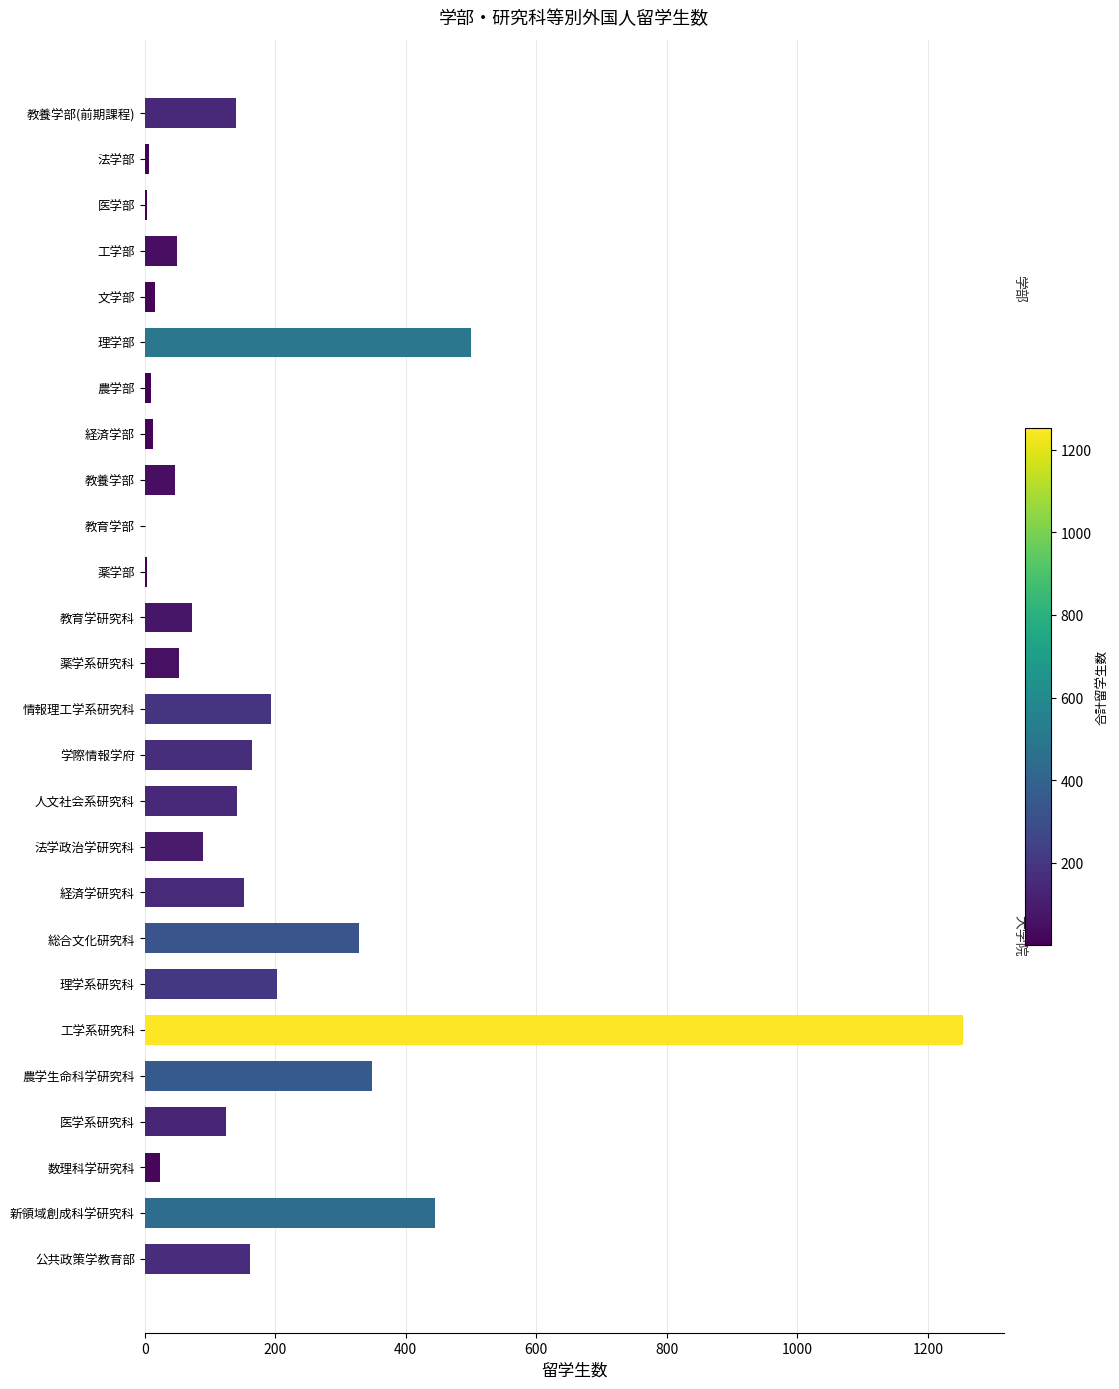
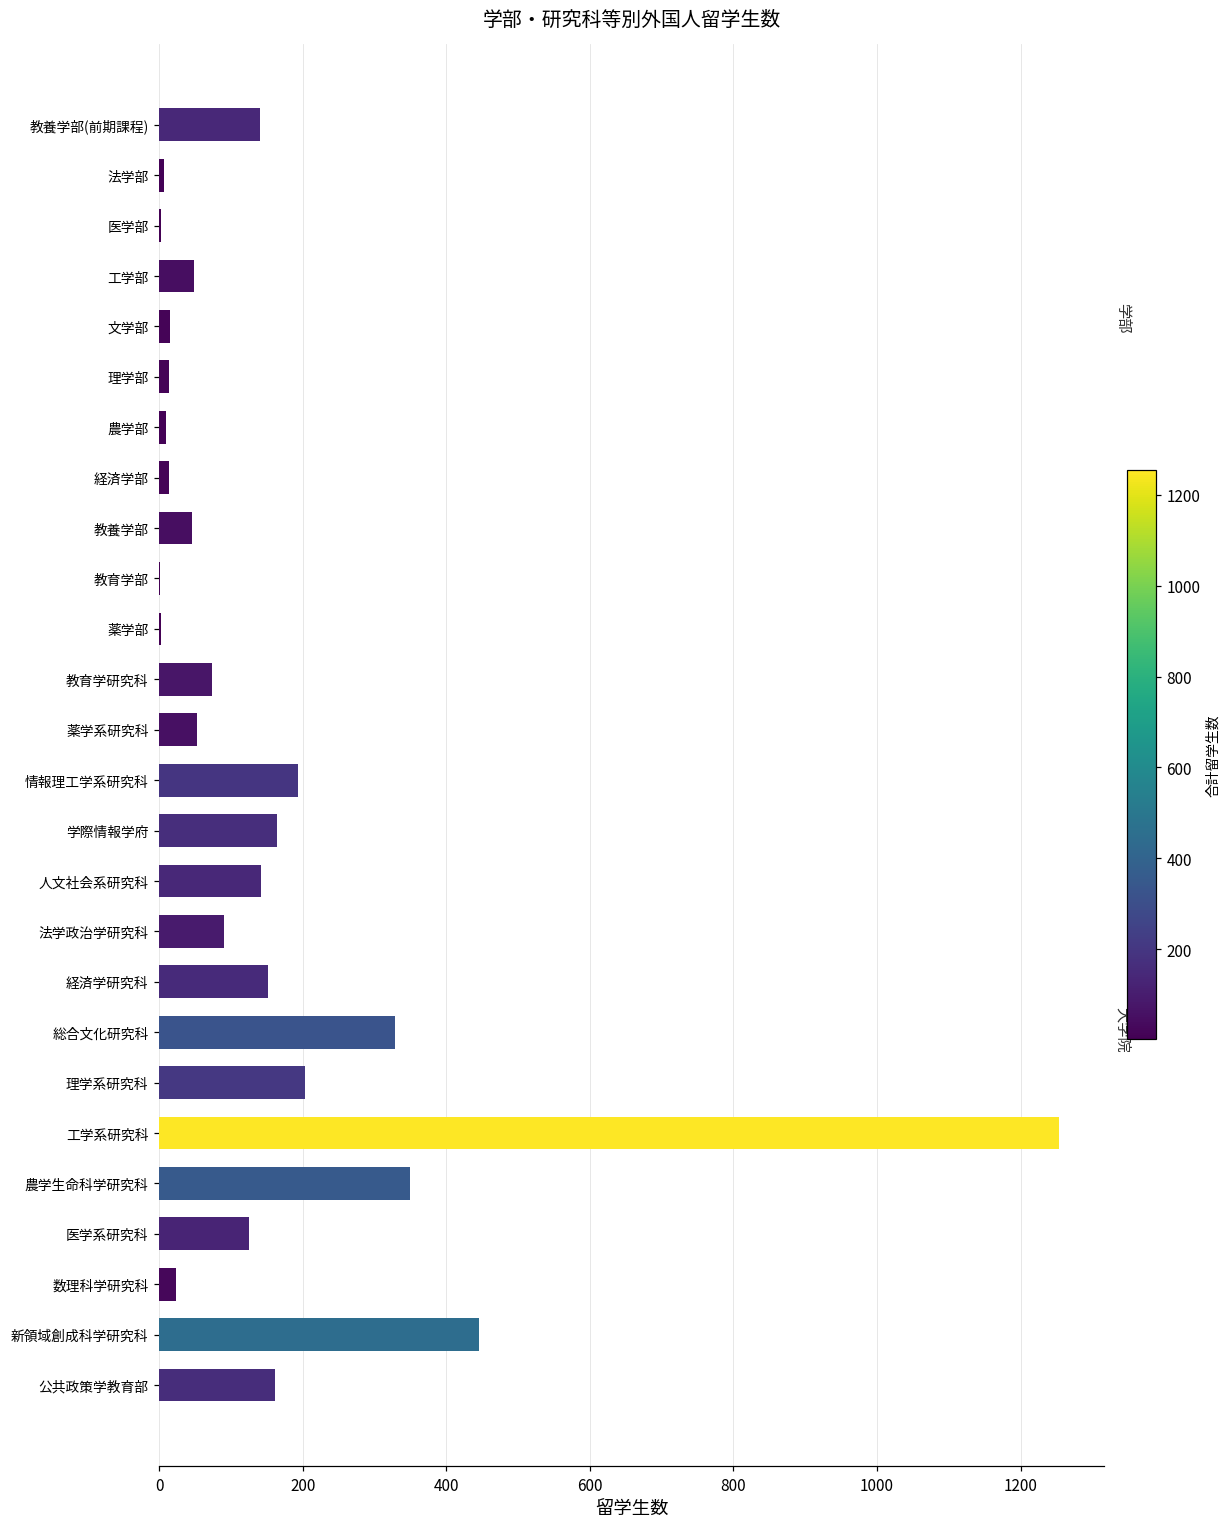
理学部: 500 -> 10
